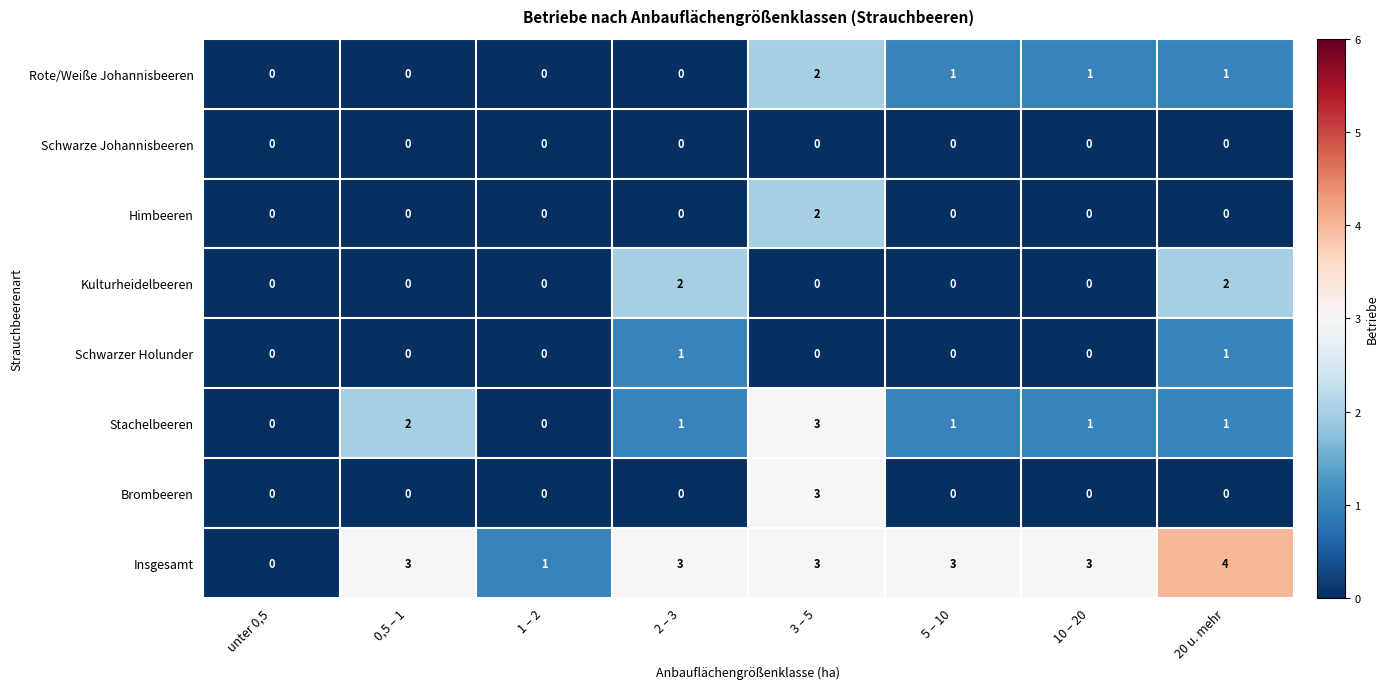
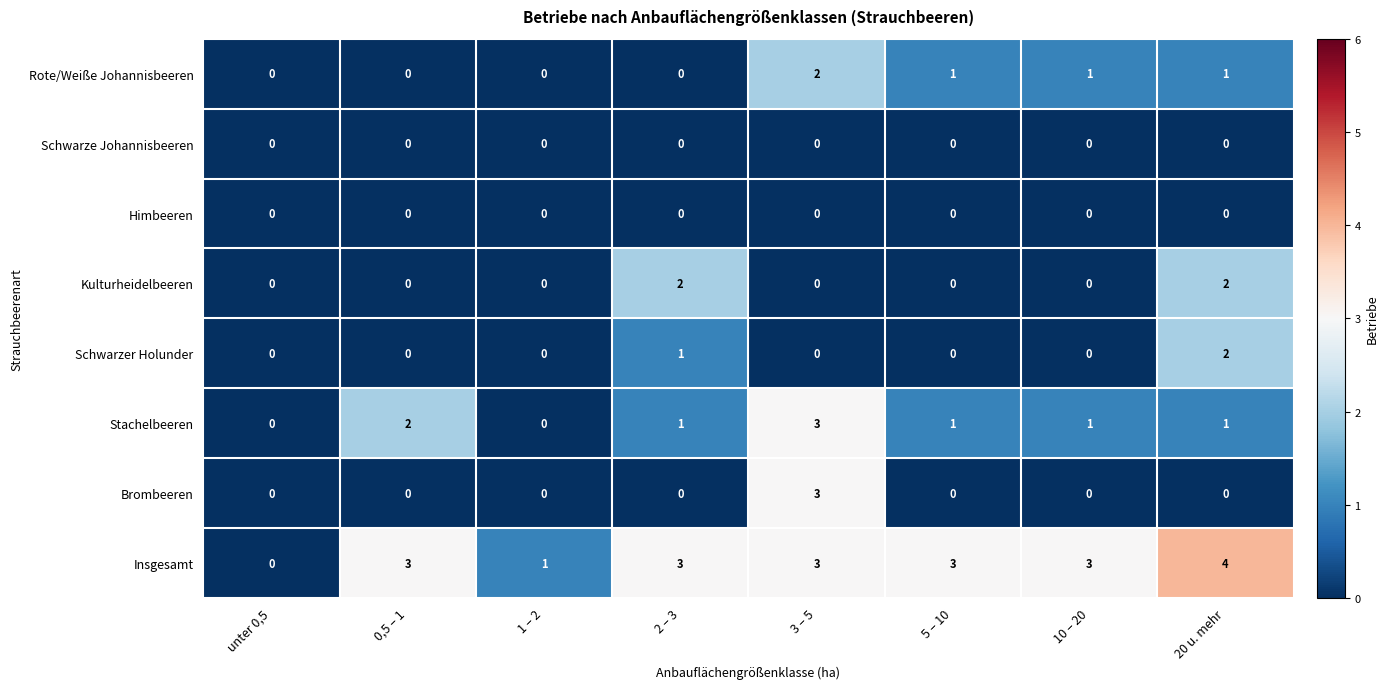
Himbeeren, 3 – 5: 2 -> 0
Schwarzer Holunder, 20 u. mehr: 1 -> 2
